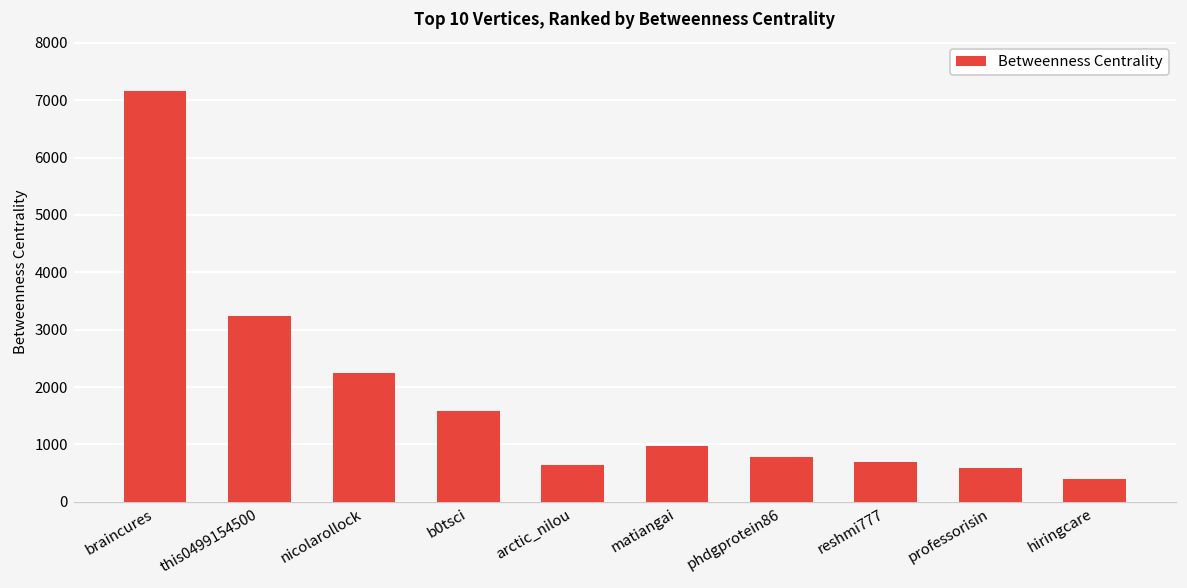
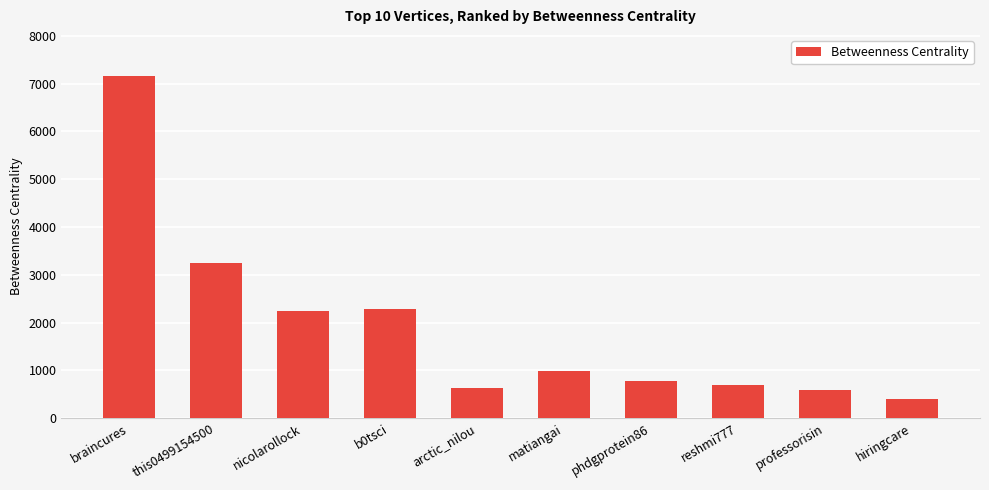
b0tsci: 1600 -> 2300
